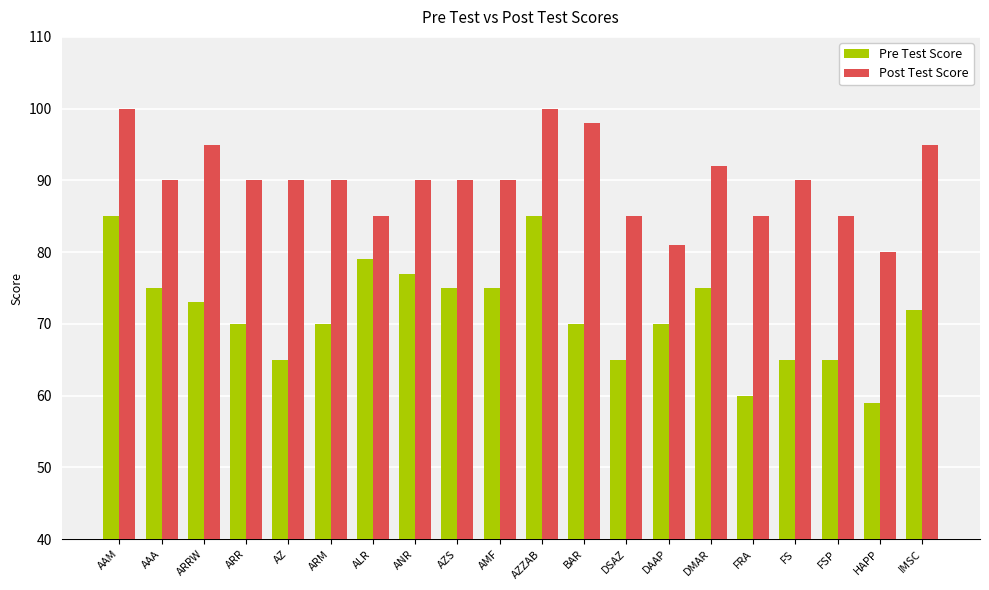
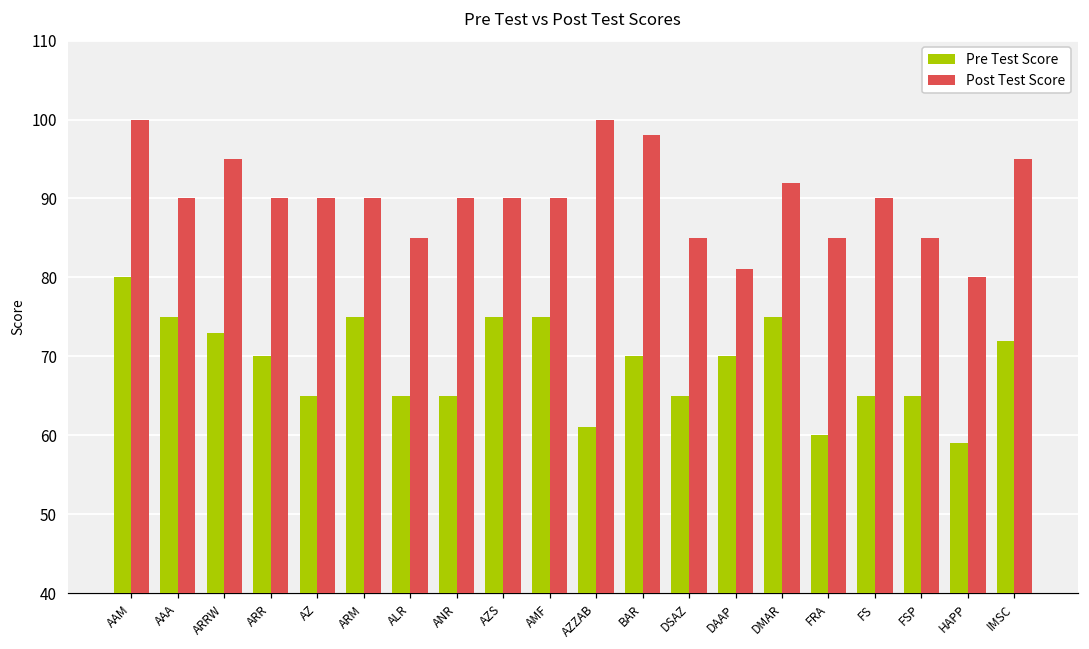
Pre Test Score, AAM: 85 -> 80
Pre Test Score, ARM: 70 -> 75
Pre Test Score, ALR: 79 -> 65
Pre Test Score, ANR: 77 -> 65
Pre Test Score, AZZAB: 85 -> 61
